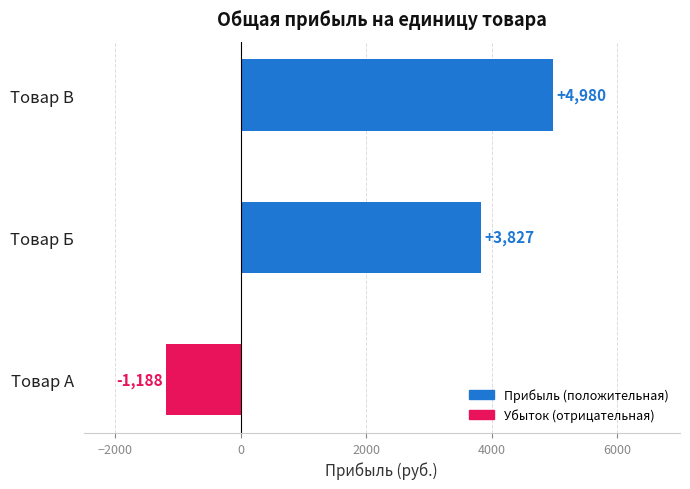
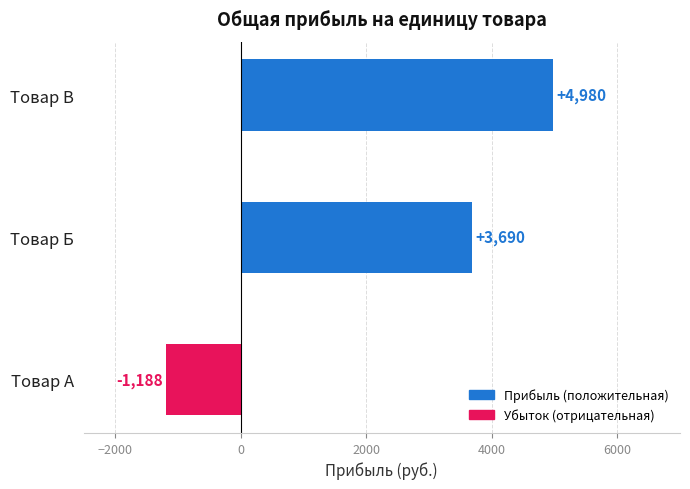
Товар Б: +3,827 -> +3,690
